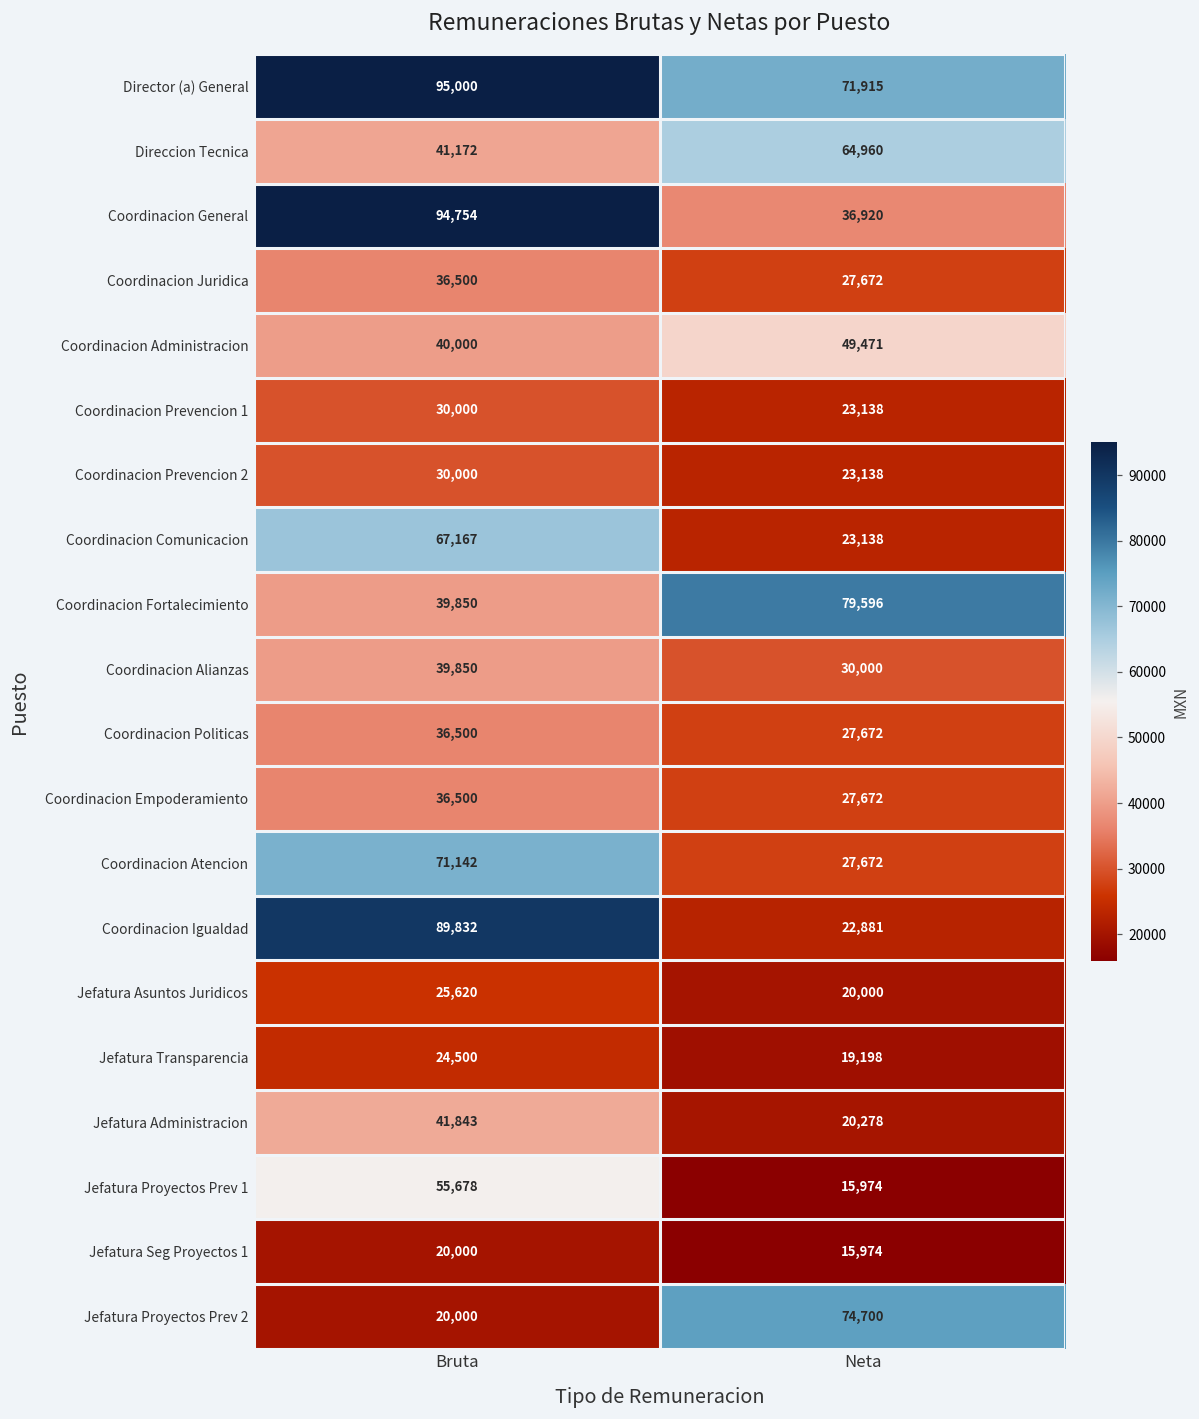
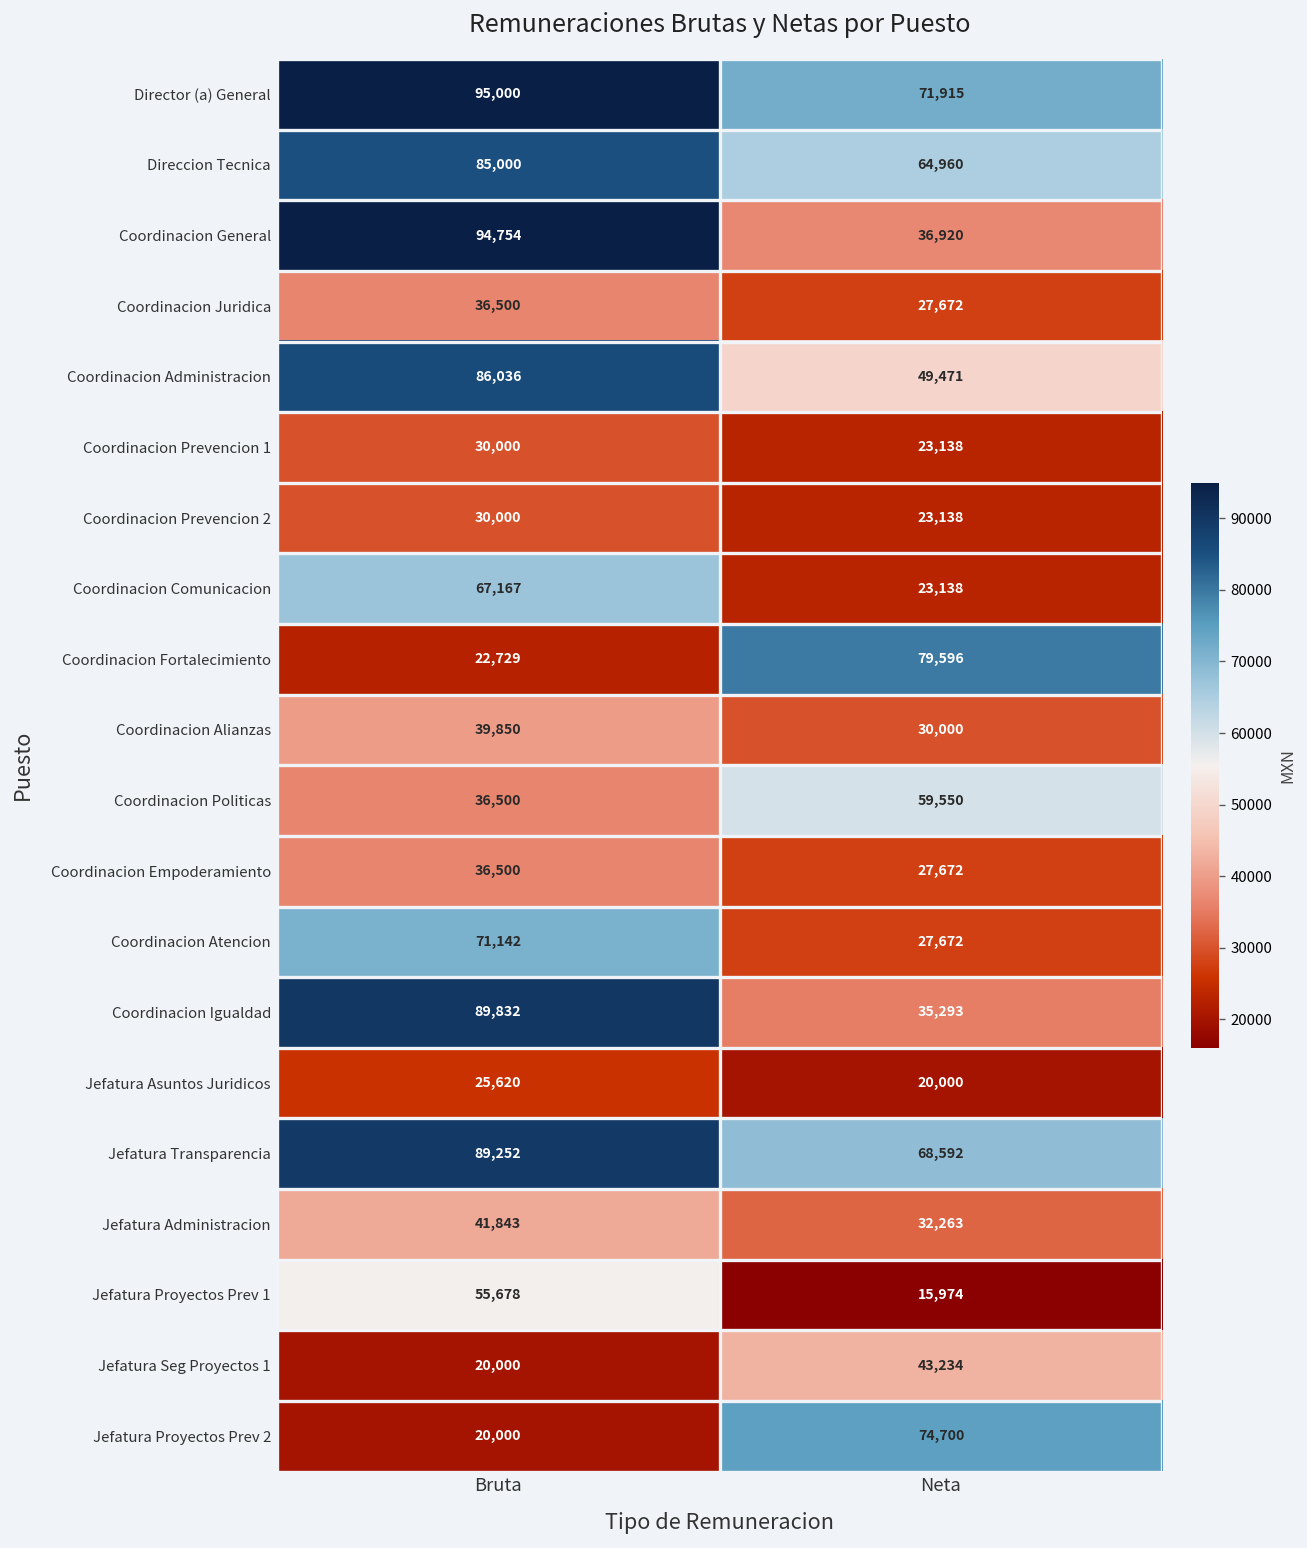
Direccion Tecnica, Bruta: 41,172 -> 85,000
Coordinacion Administracion, Bruta: 40,000 -> 86,036
Coordinacion Fortalecimiento, Bruta: 39,850 -> 22,729
Coordinacion Politicas, Neta: 27,672 -> 59,550
Coordinacion Igualdad, Neta: 22,881 -> 35,293
Jefatura Transparencia, Bruta: 24,500 -> 89,252
Jefatura Transparencia, Neta: 19,198 -> 68,592
Jefatura Administracion, Neta: 20,278 -> 32,263
Jefatura Seg Proyectos 1, Neta: 15,974 -> 43,234
